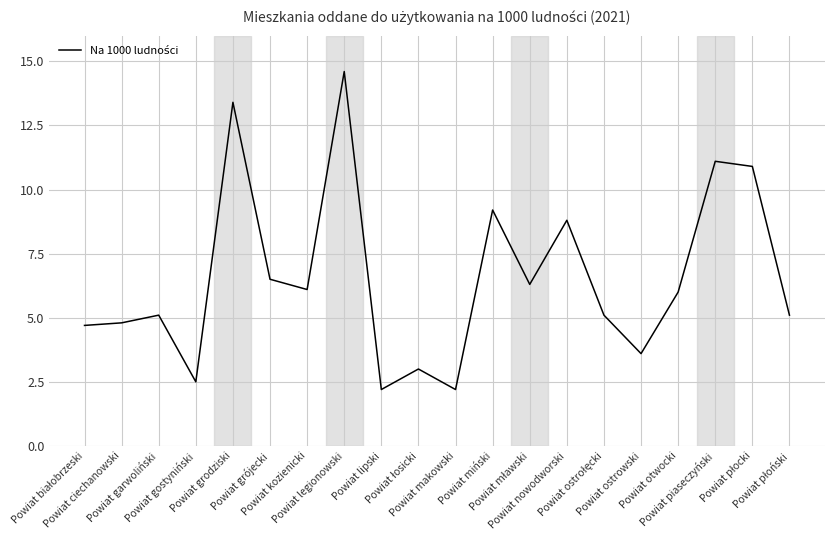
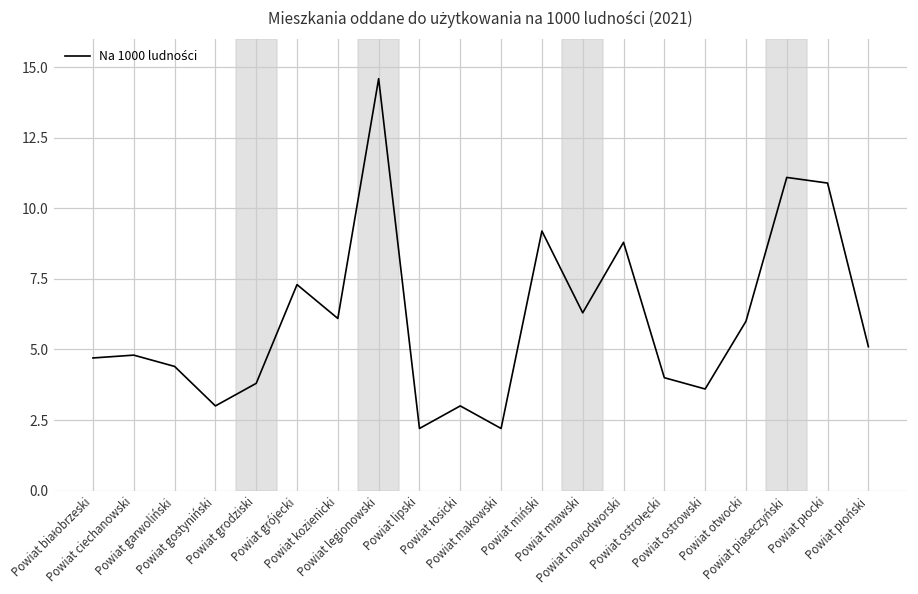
Powiat garwoliński: 5.1 -> 4.4
Powiat gostyniński: 2.5 -> 3.0
Powiat grodziski: 13.4 -> 3.8
Powiat grójecki: 6.5 -> 7.3
Powiat ostrołęcki: 5.1 -> 4.0
